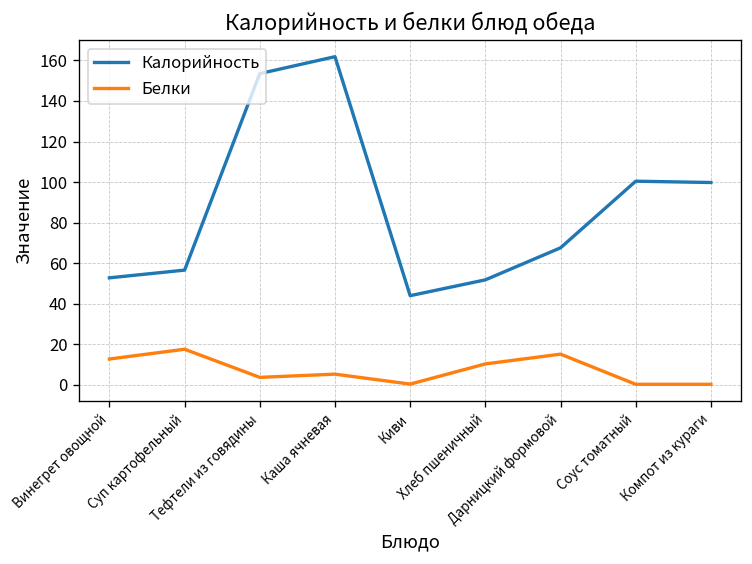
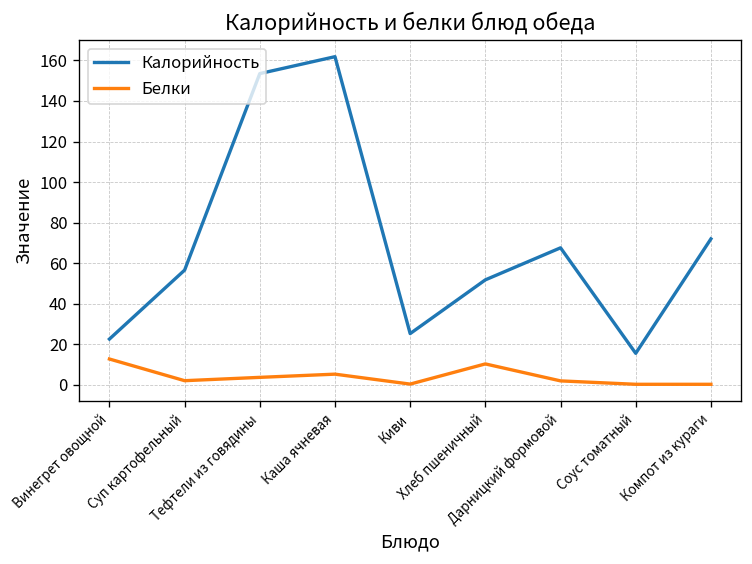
Калорийность, Винегрет овощной: 53 -> 23
Белки, Суп картофельный: 18 -> 2
Калорийность, Киви: 44 -> 25
Белки, Дарницкий формовой: 15 -> 2
Калорийность, Соус томатный: 100 -> 16
Калорийность, Компот из кураги: 100 -> 72
